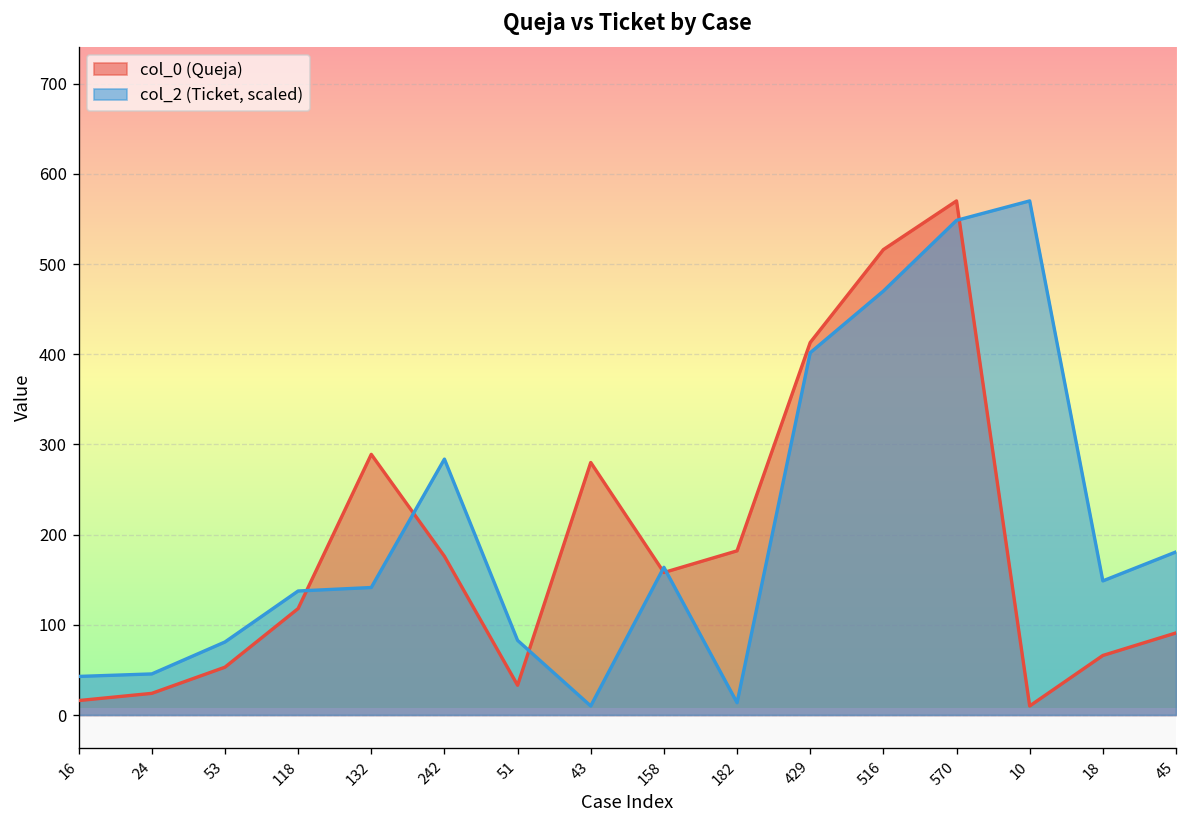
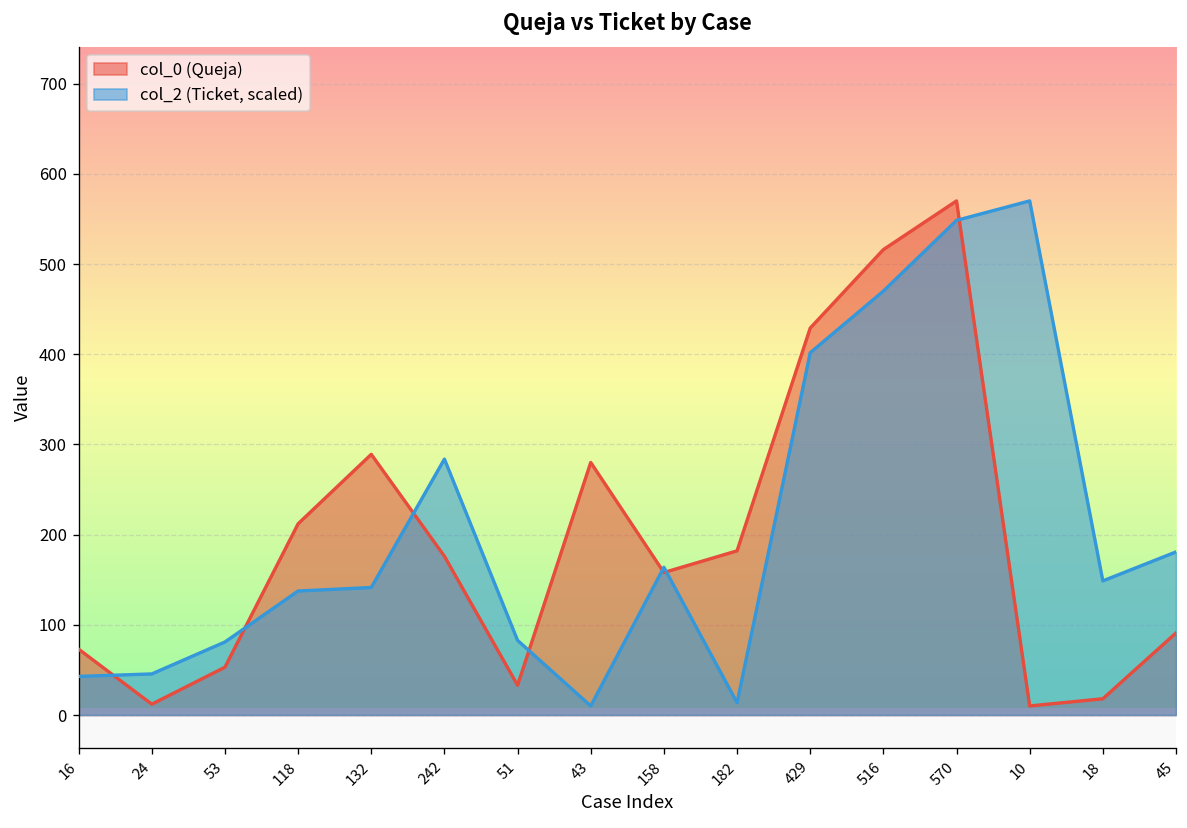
col_0 (Queja), 16: 20 -> 70
col_0 (Queja), 24: 20 -> 10
col_0 (Queja), 118: 120 -> 210
col_0 (Queja), 429: 410 -> 430
col_0 (Queja), 18: 70 -> 20
